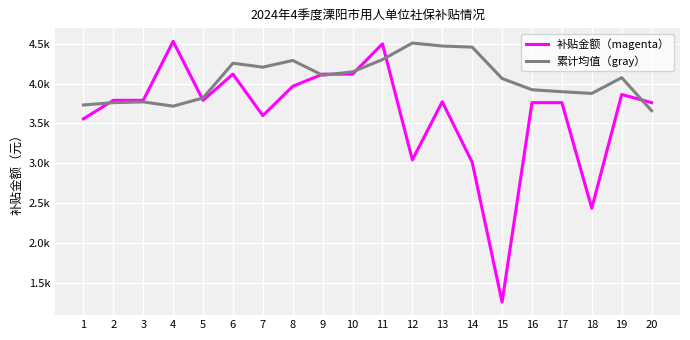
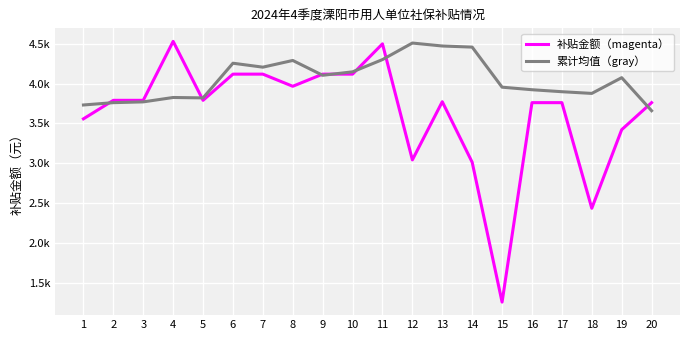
累计均值（gray）, 4: 3700 -> 3800
补贴金额（magenta）, 7: 3600 -> 4100
累计均值（gray）, 15: 4100 -> 4000
补贴金额（magenta）, 19: 3900 -> 3400
